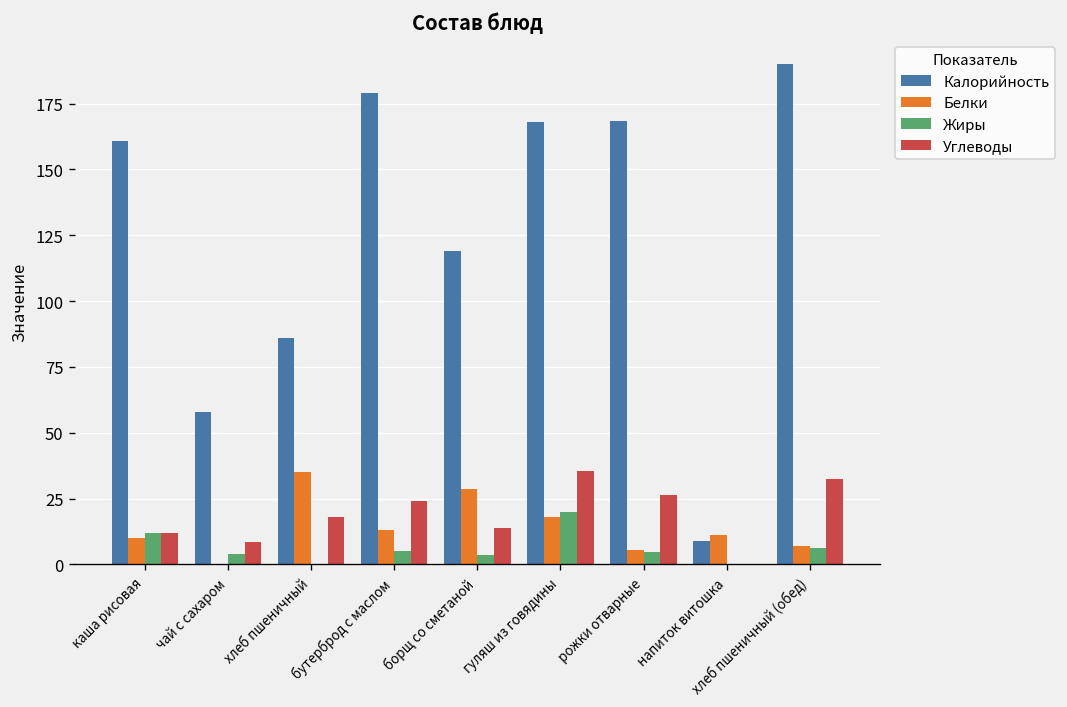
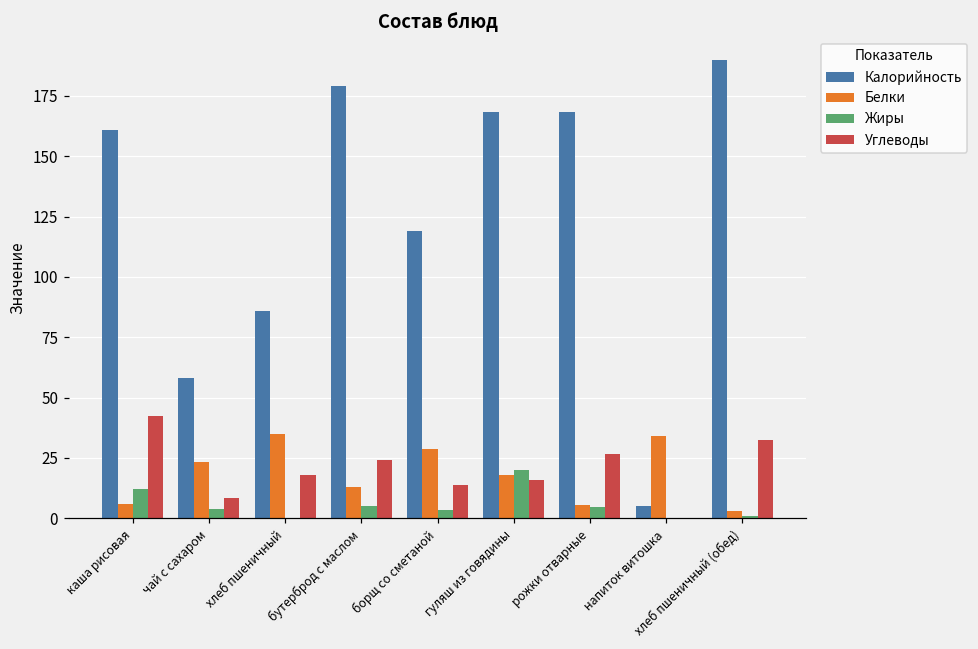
Белки, каша рисовая: 10 -> 6
Углеводы, каша рисовая: 12 -> 43
Белки, чай с сахаром: 0 -> 23
Углеводы, гуляш из говядины: 35 -> 16
Калорийность, напиток витошка: 9 -> 5
Белки, напиток витошка: 11 -> 34
Белки, хлеб пшеничный (обед): 7 -> 3
Жиры, хлеб пшеничный (обед): 6 -> 1
